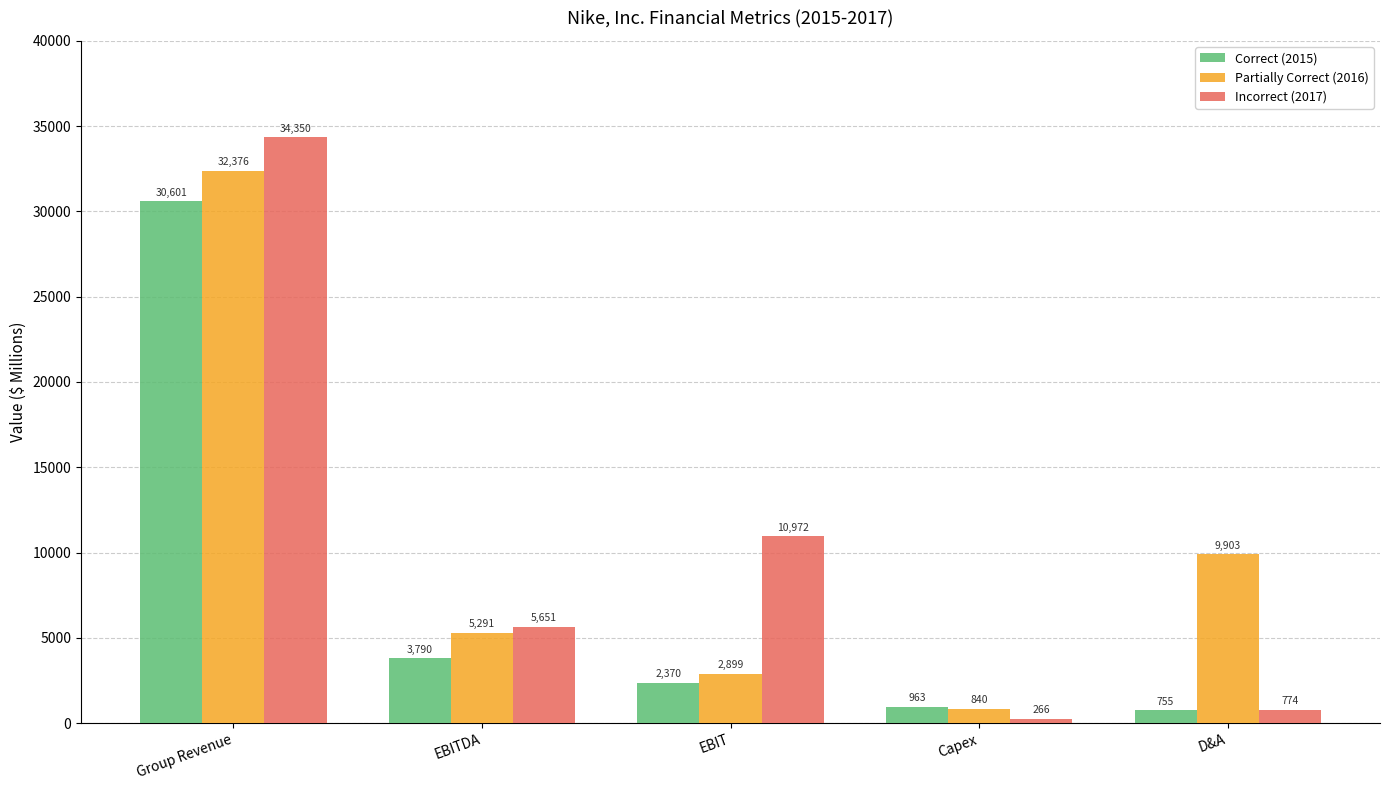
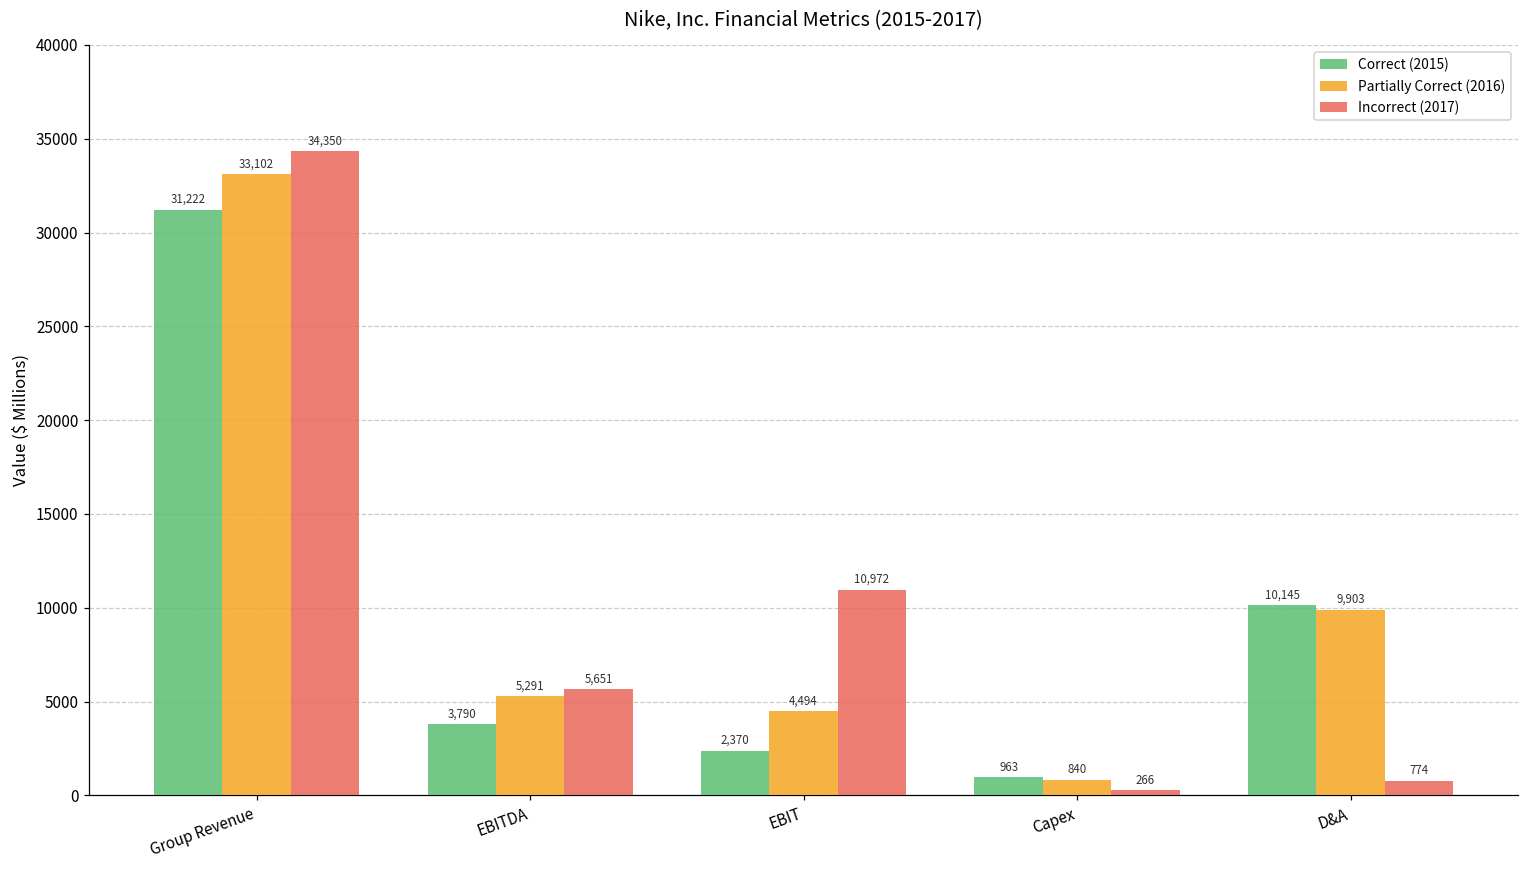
Correct (2015), Group Revenue: 30,601 -> 31,222
Partially Correct (2016), Group Revenue: 32,376 -> 33,102
Partially Correct (2016), EBIT: 2,899 -> 4,494
Correct (2015), D&A: 755 -> 10,145
